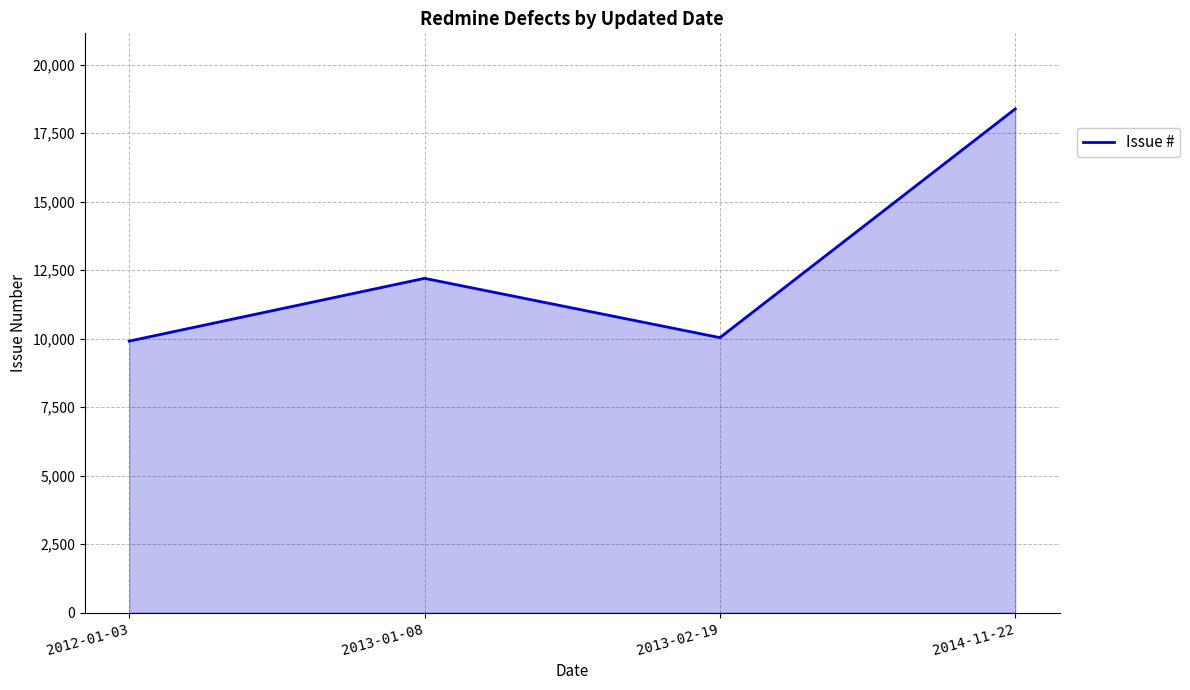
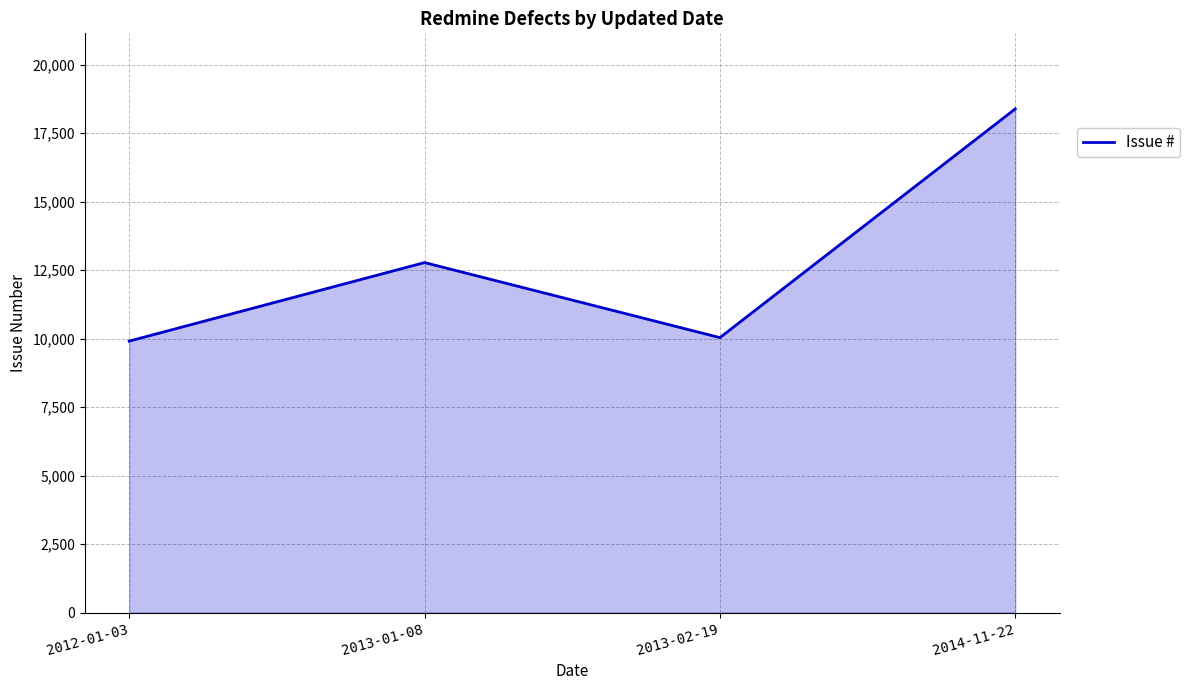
2013-01-08: 12,200 -> 12,800
